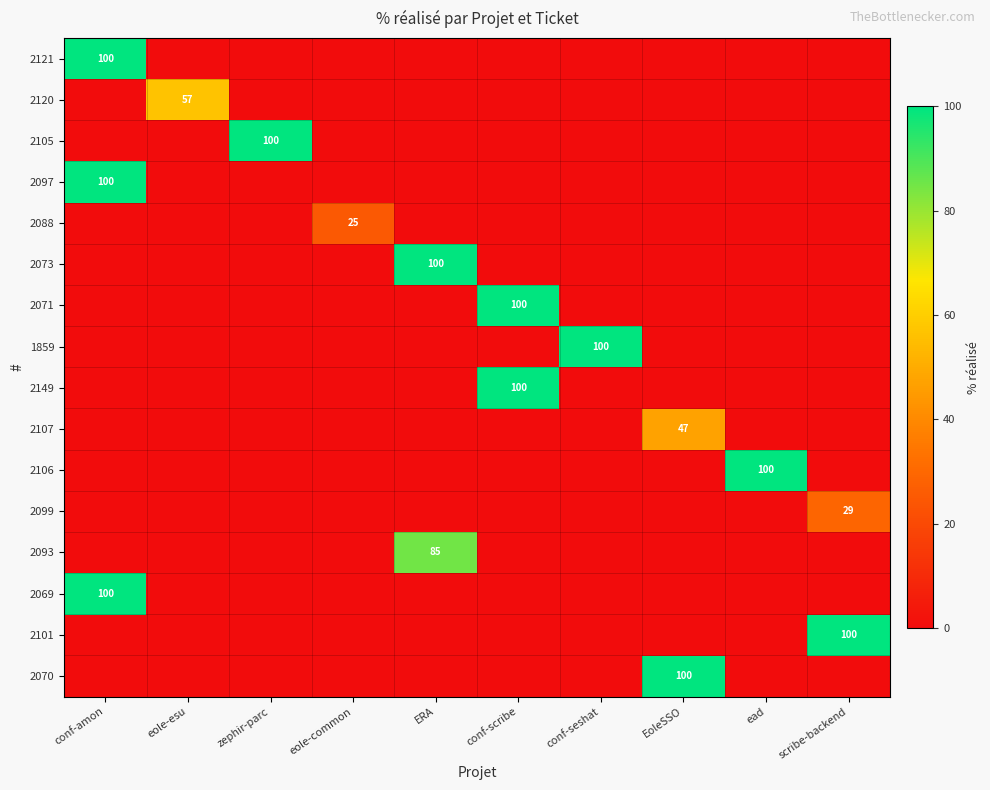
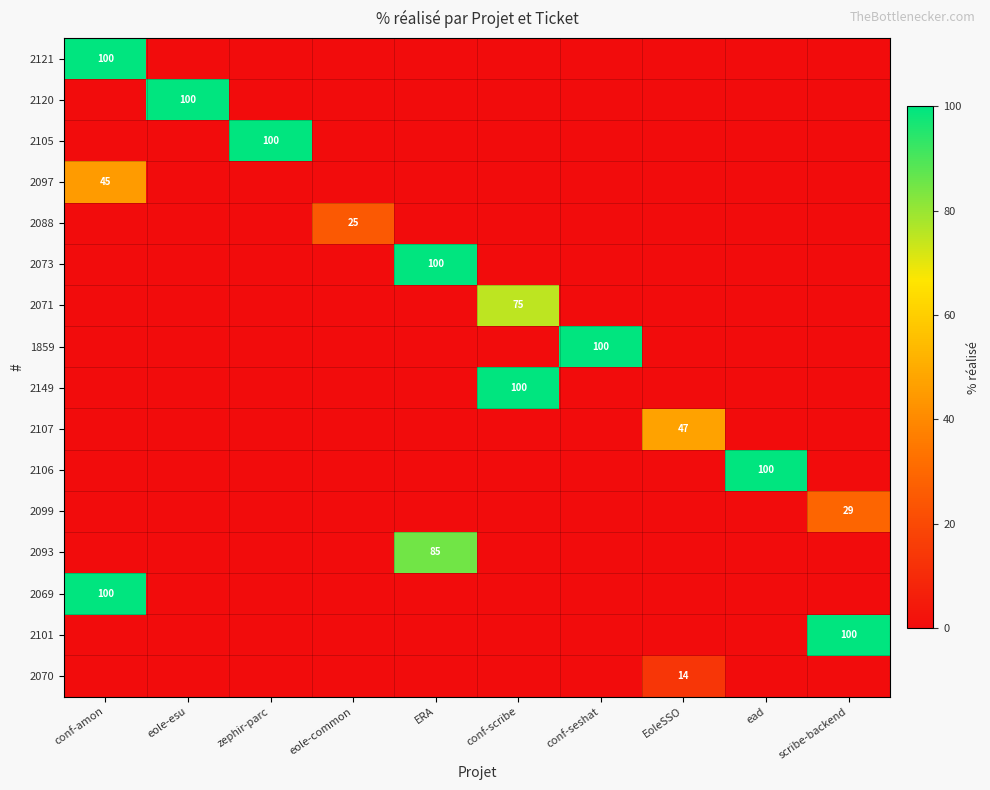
2120, eole-esu: 57 -> 100
2097, conf-amon: 100 -> 45
2071, conf-scribe: 100 -> 75
2070, EoleSSO: 100 -> 14
